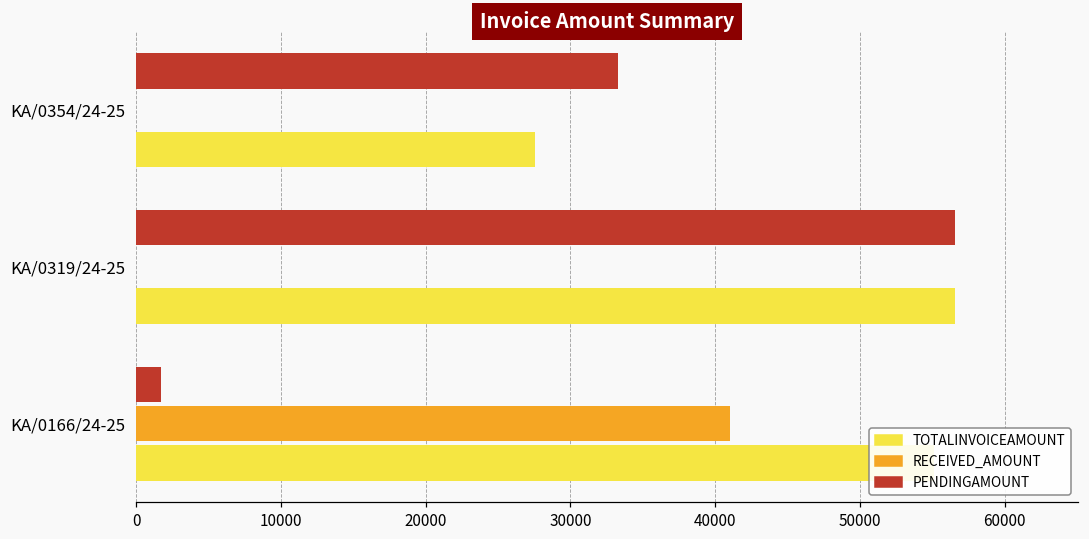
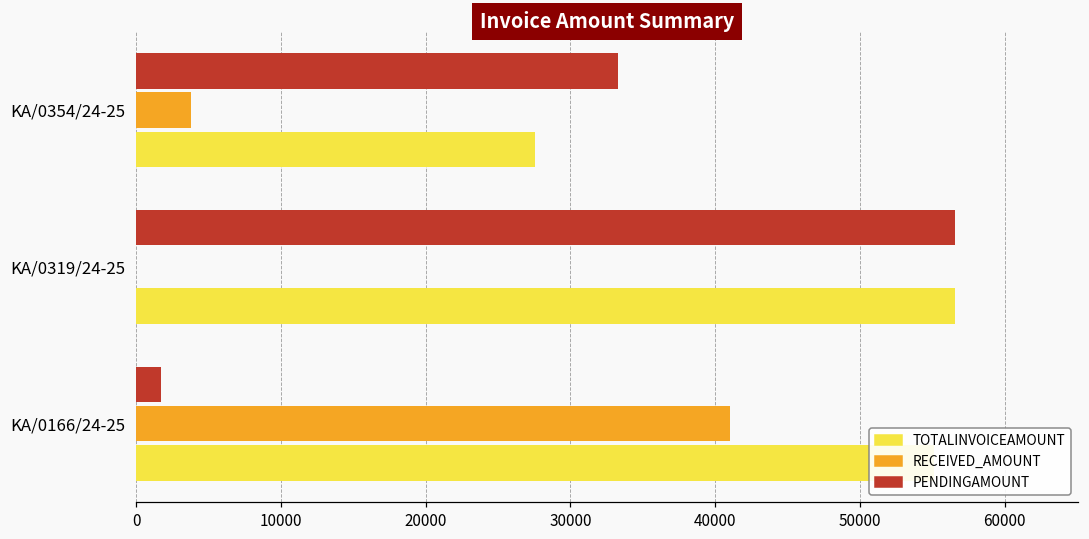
RECEIVED_AMOUNT, KA/0354/24-25: 0 -> 3700
